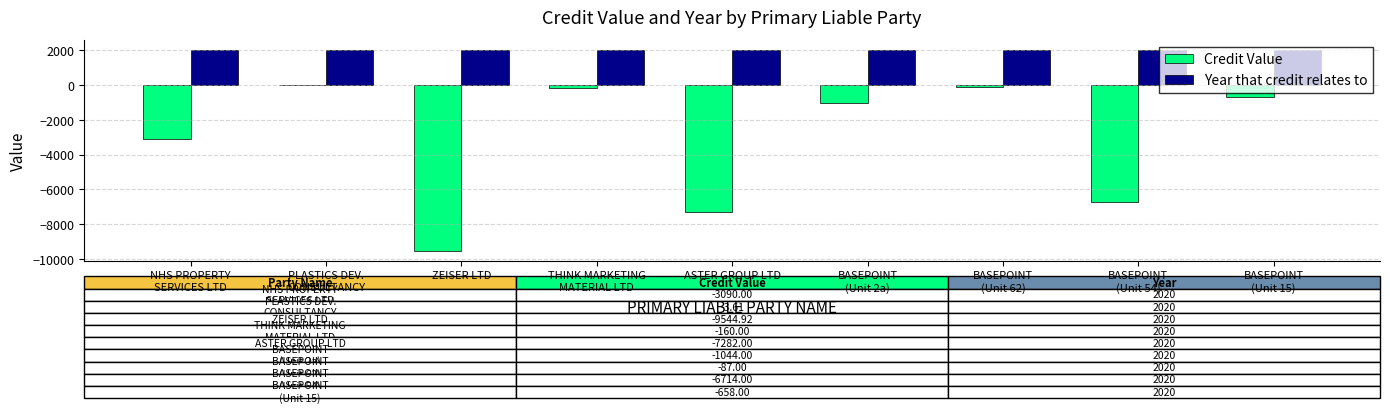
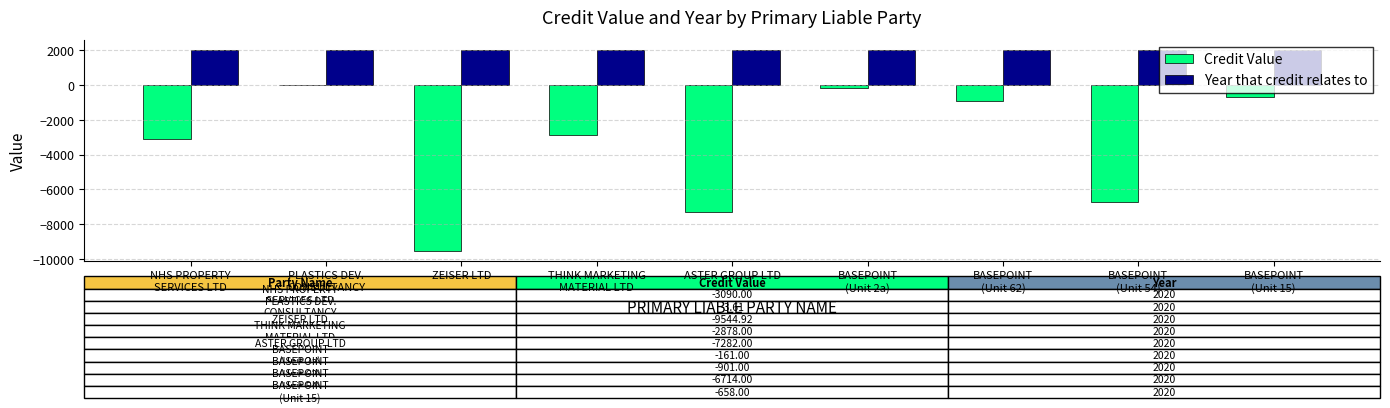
Credit Value, THINK MARKETING MATERIAL LTD: -160.00 -> -2878.00
Credit Value, BASEPOINT (Unit 2a): -1044.00 -> -161.00
Credit Value, BASEPOINT (Unit 62): -87.00 -> -901.00
